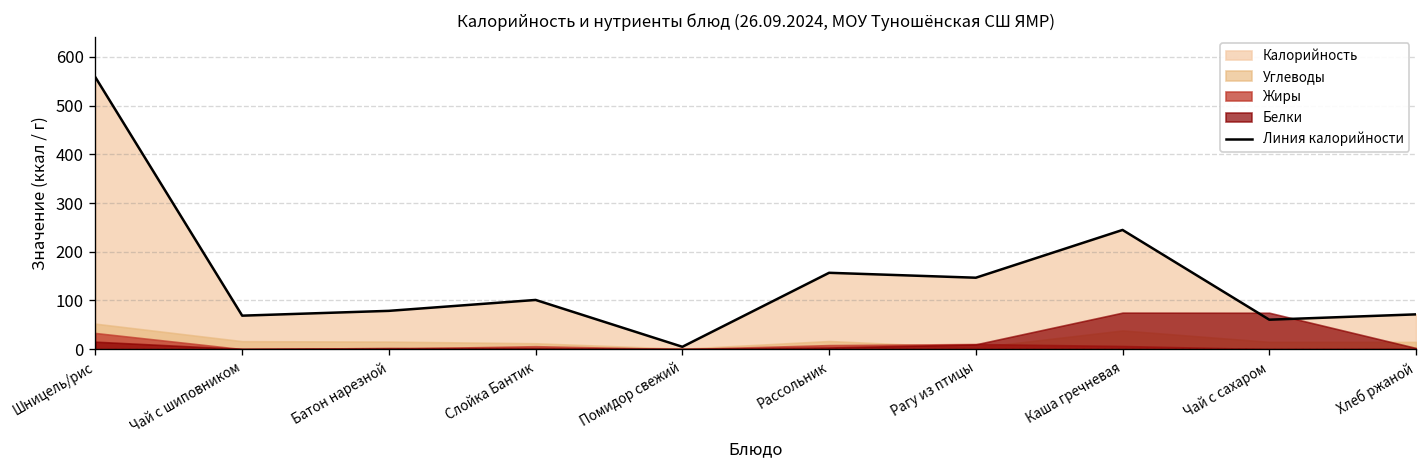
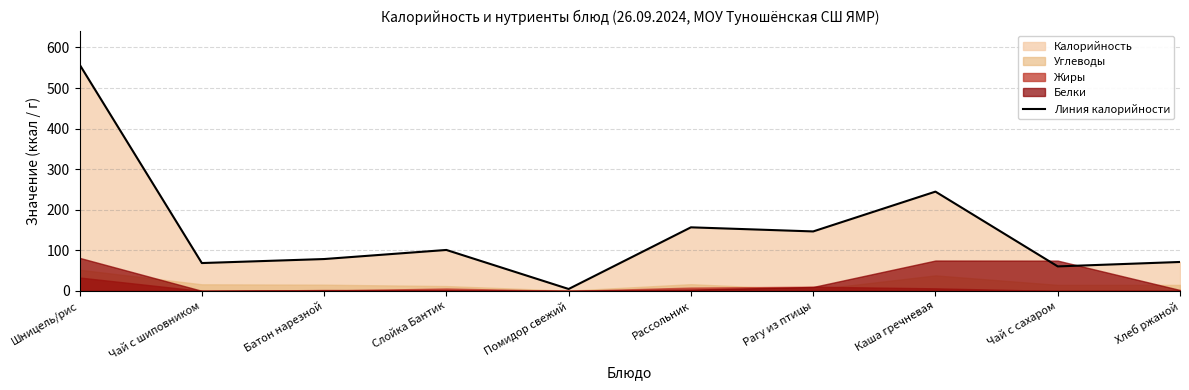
Белки, Шницель/рис: 20 -> 80
